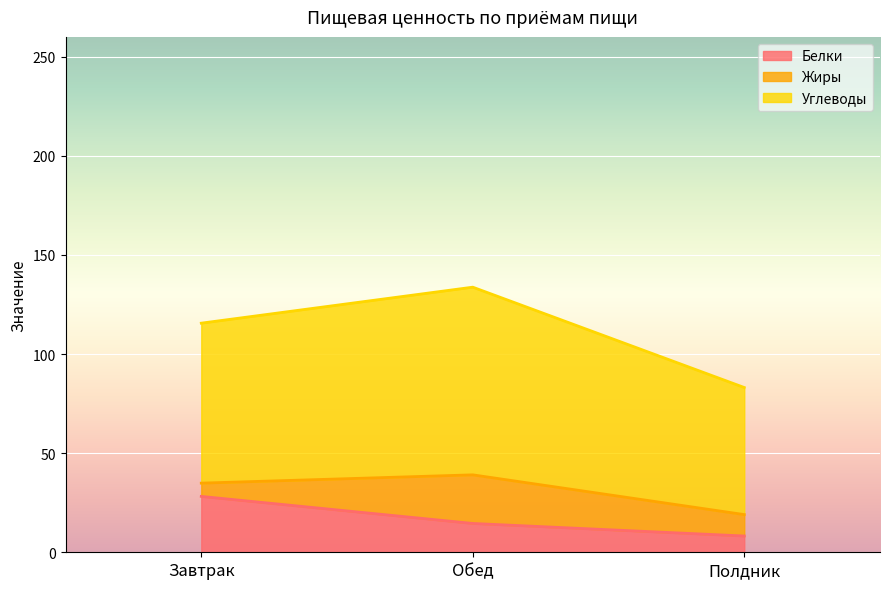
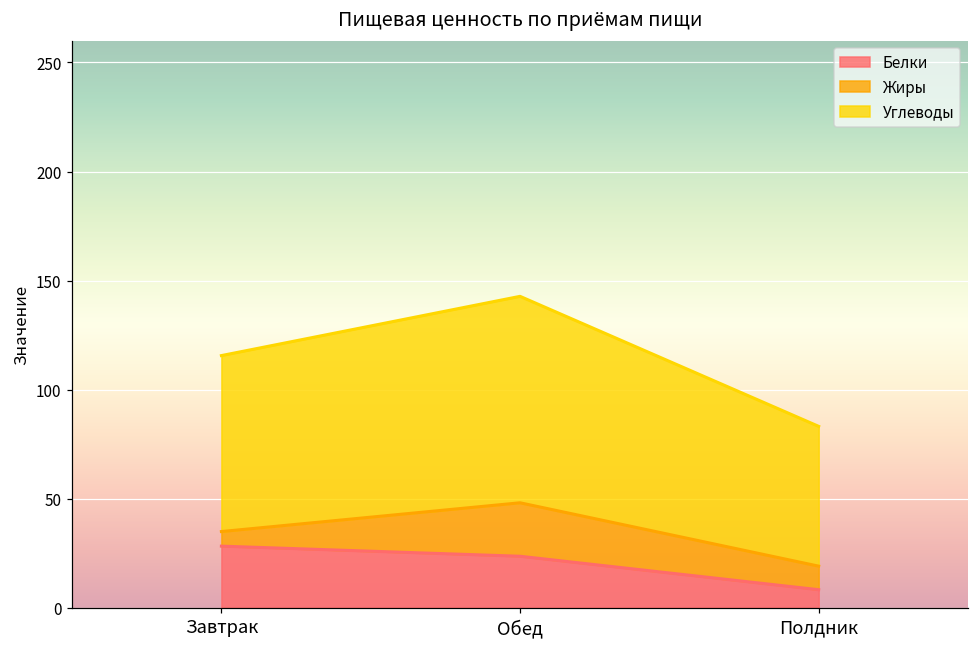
Белки, Обед: 15 -> 24
